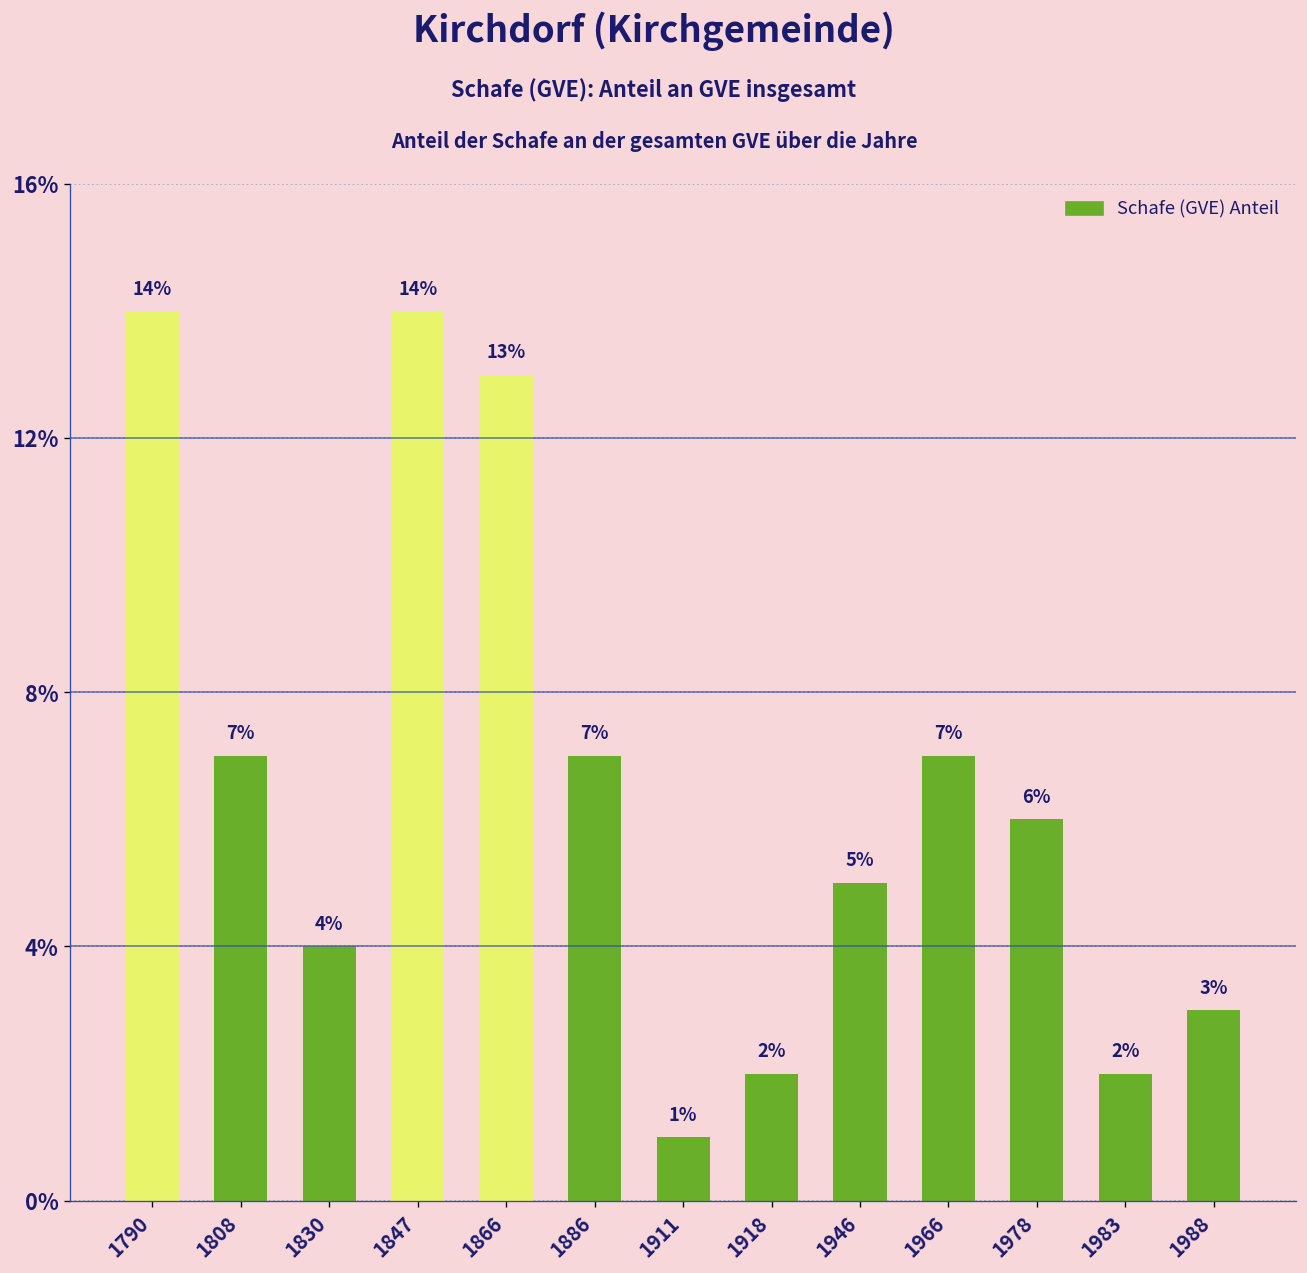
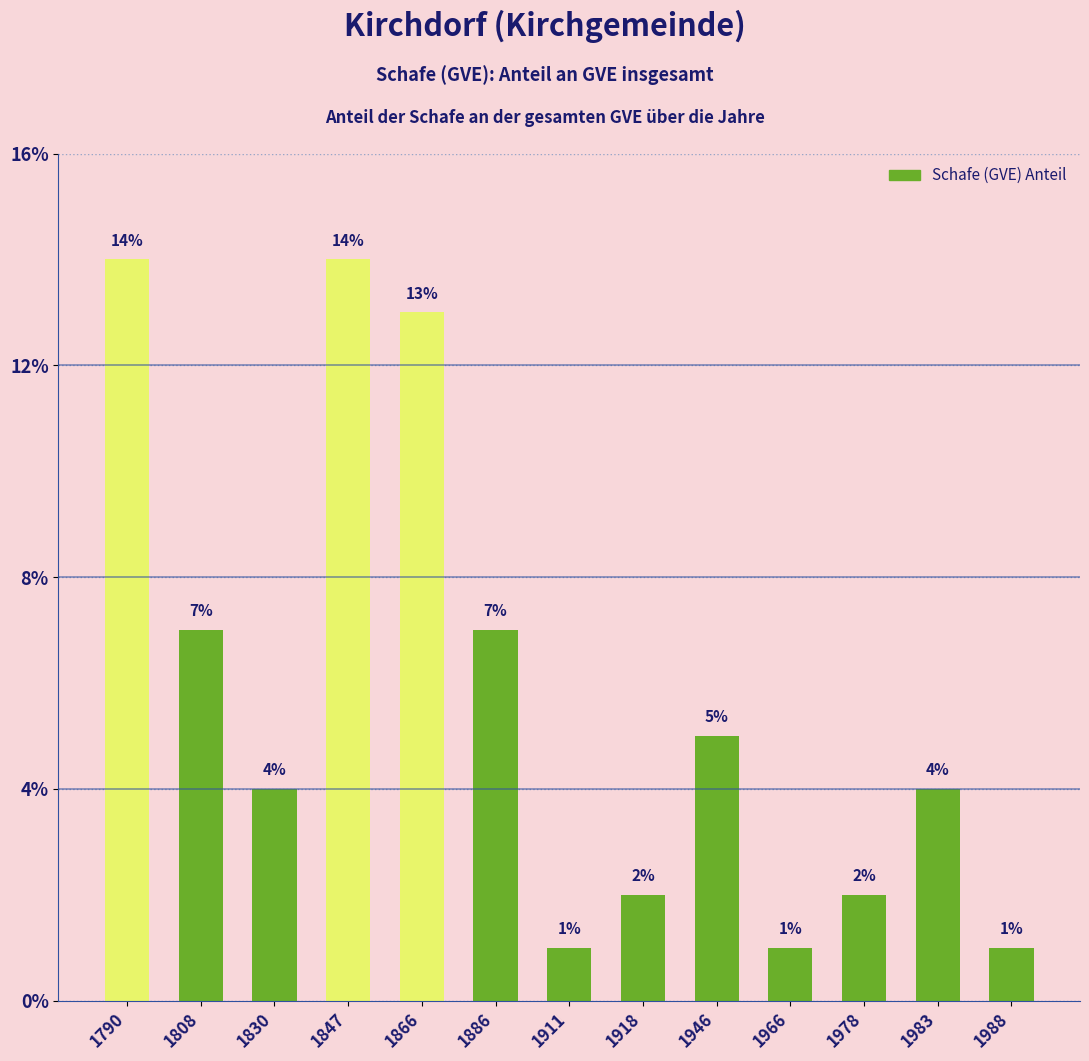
1966: 7% -> 1%
1978: 6% -> 2%
1983: 2% -> 4%
1988: 3% -> 1%
